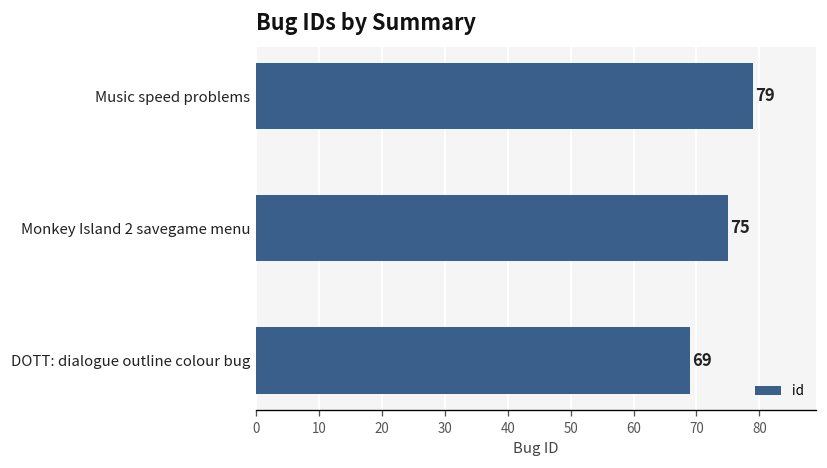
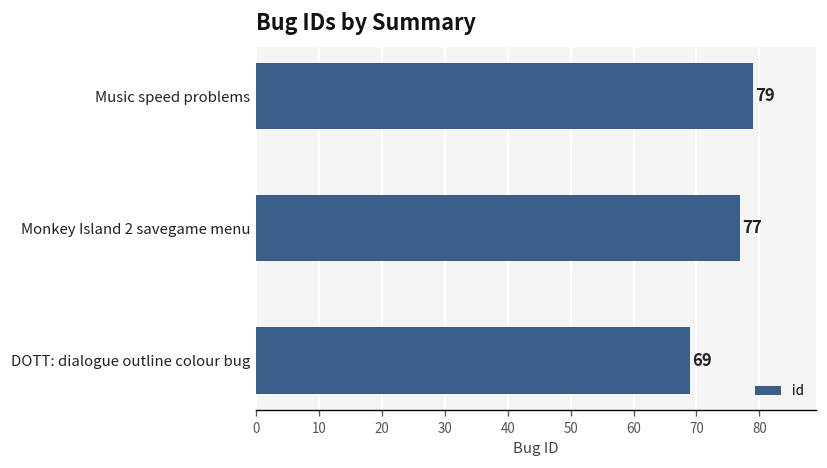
Monkey Island 2 savegame menu: 75 -> 77
